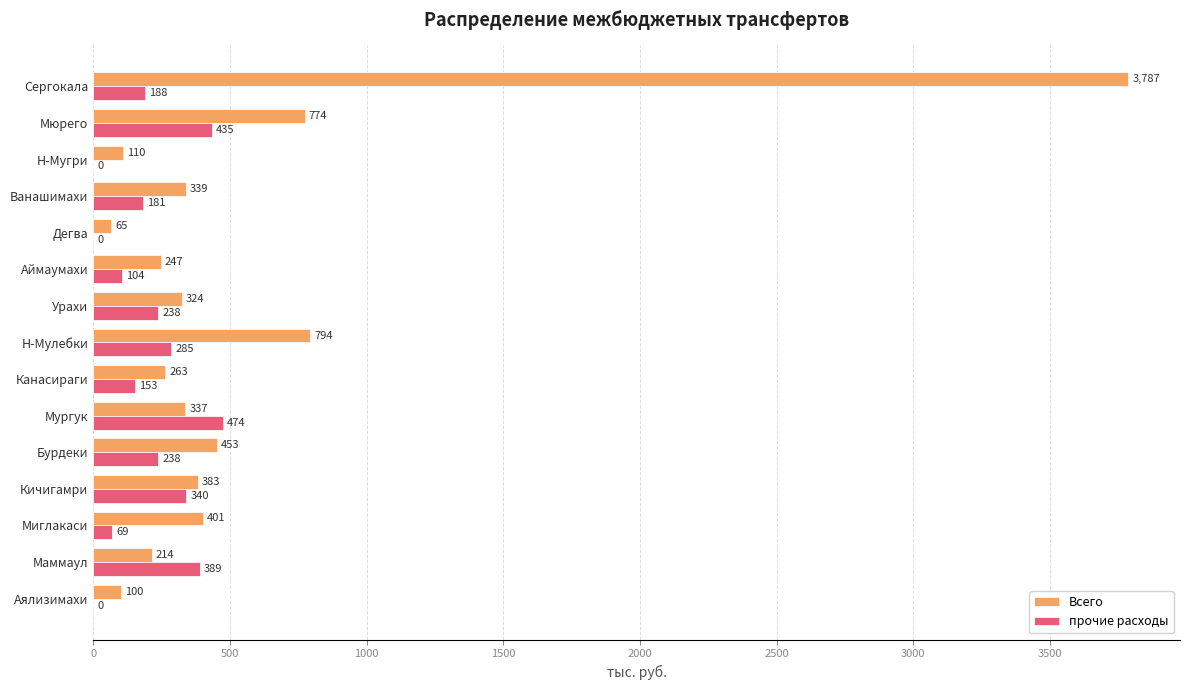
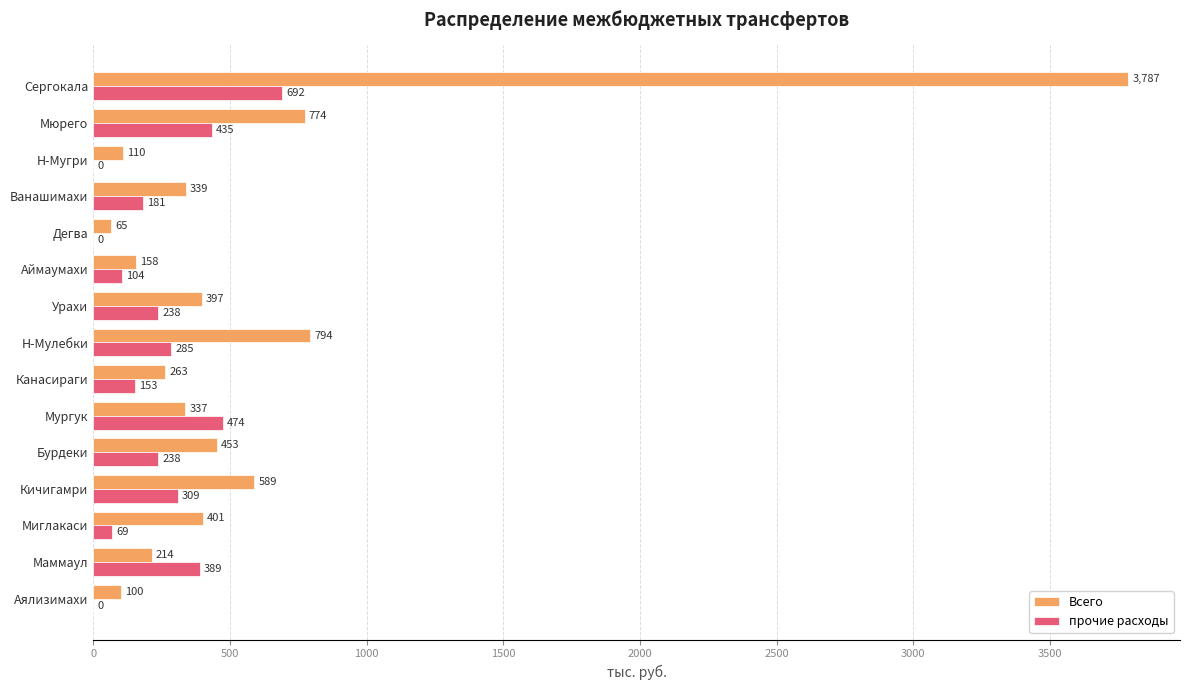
прочие расходы, Сергокала: 188 -> 692
Всего, Аймаумахи: 247 -> 158
Всего, Урахи: 324 -> 397
Всего, Кичигамри: 383 -> 589
прочие расходы, Кичигамри: 340 -> 309
